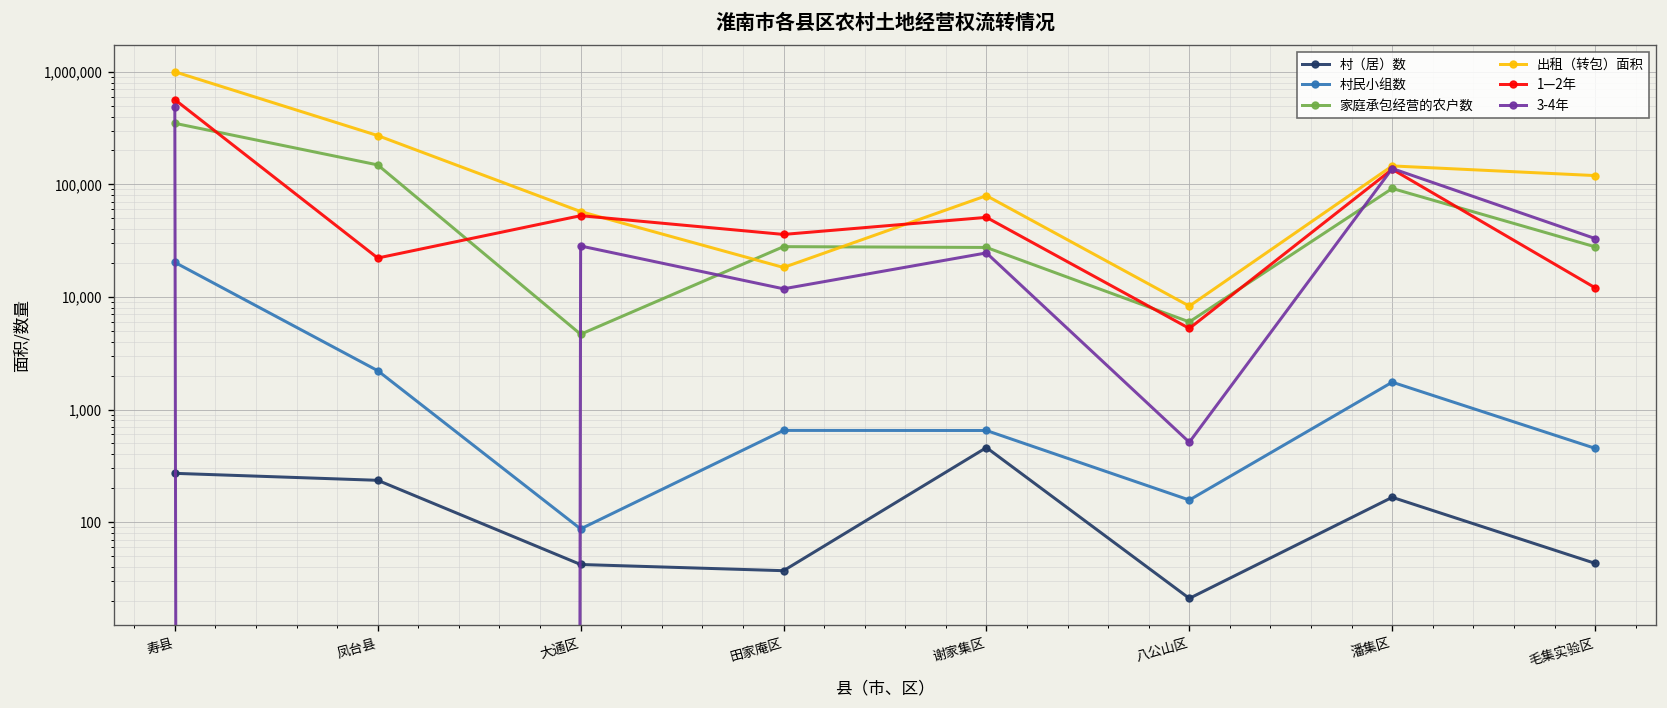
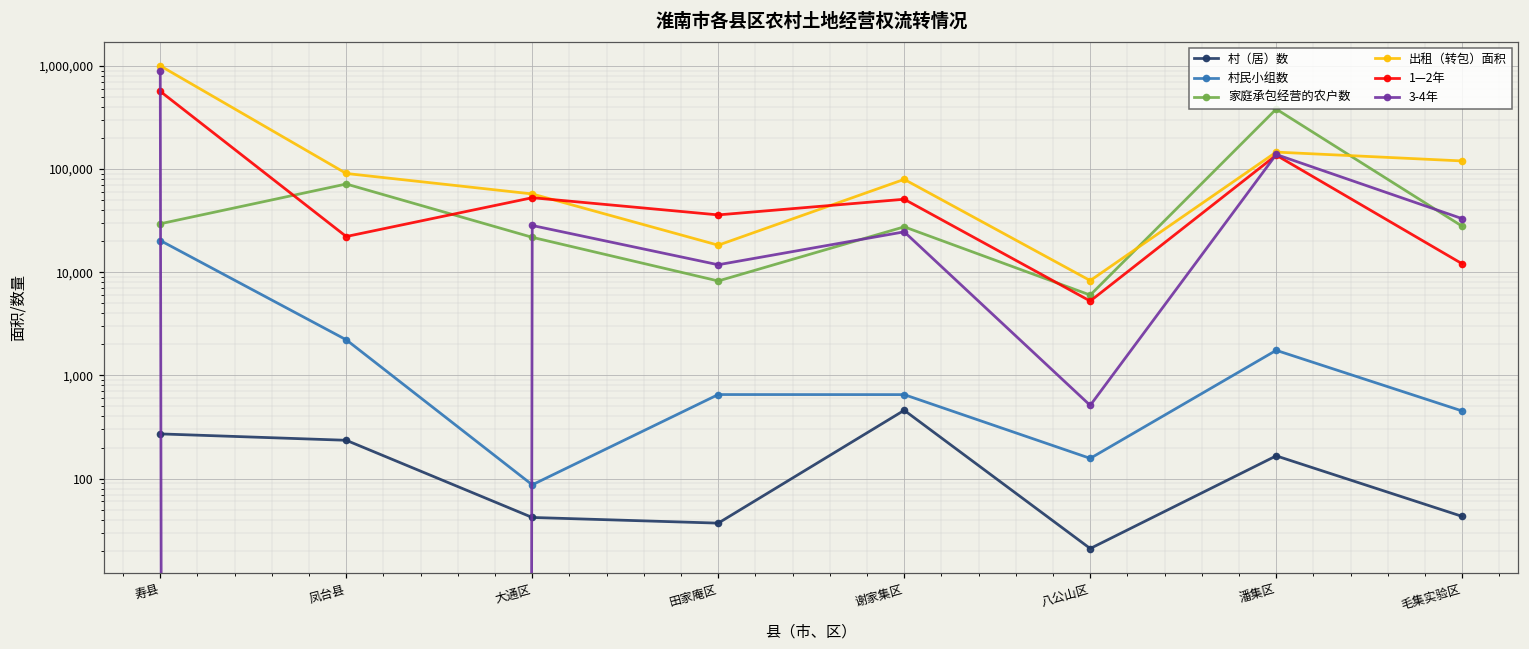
家庭承包经营的农户数, 寿县: 350,000 -> 29,000
3-4年, 寿县: 500,000 -> 900,000
家庭承包经营的农户数, 凤台县: 150,000 -> 70,000
出租（转包）面积, 凤台县: 270,000 -> 90,000
家庭承包经营的农户数, 大通区: 5,000 -> 22,000
家庭承包经营的农户数, 田家庵区: 28,000 -> 8,000
家庭承包经营的农户数, 潘集区: 90,000 -> 380,000
